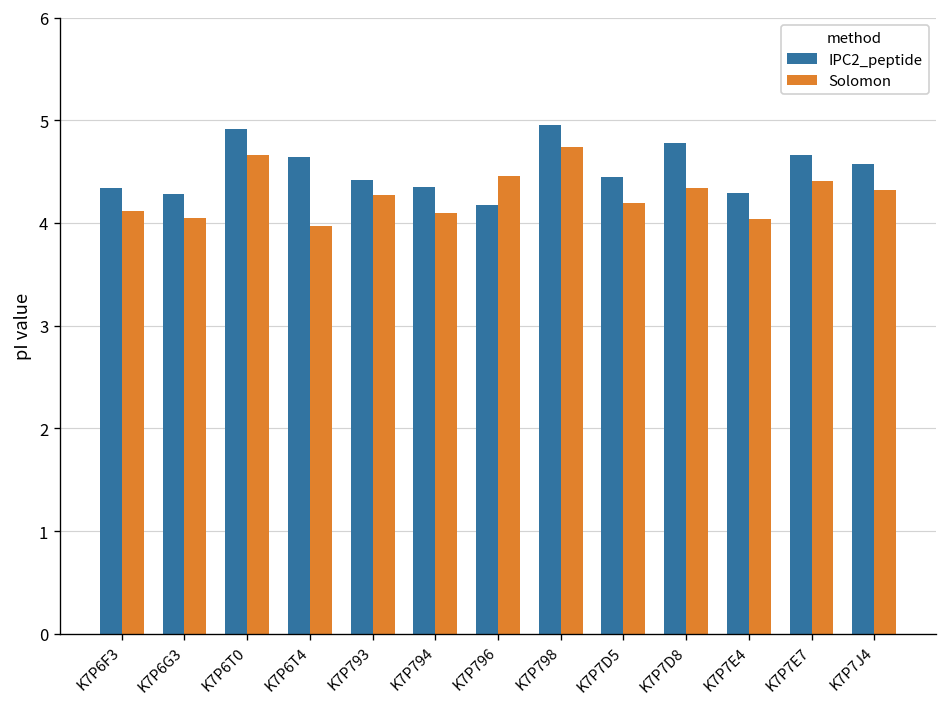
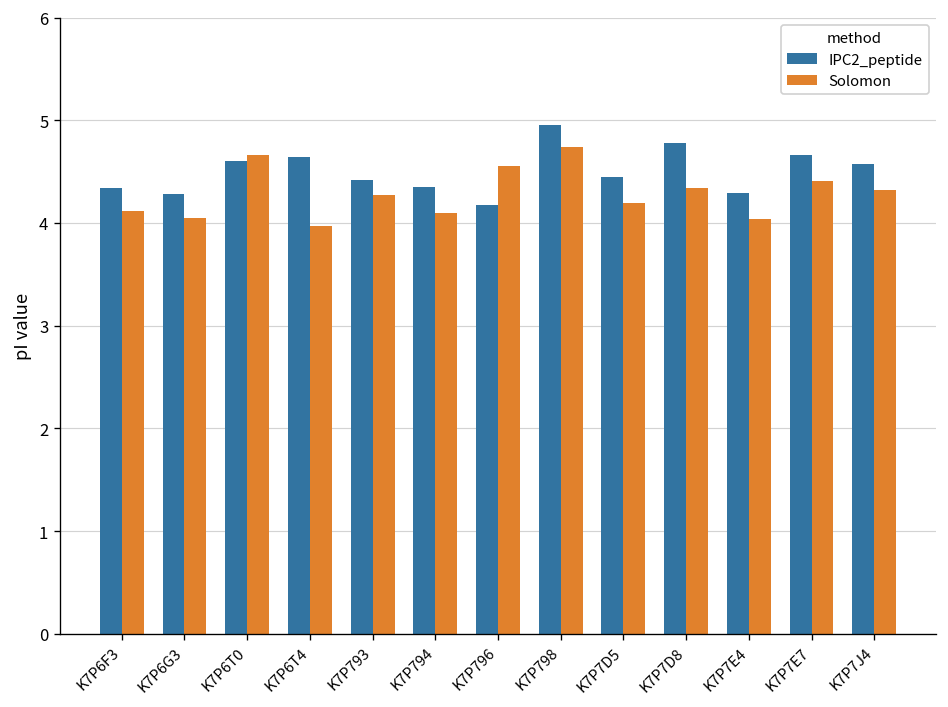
IPC2_peptide, K7P6T0: 4.9 -> 4.6
Solomon, K7P796: 4.5 -> 4.6
